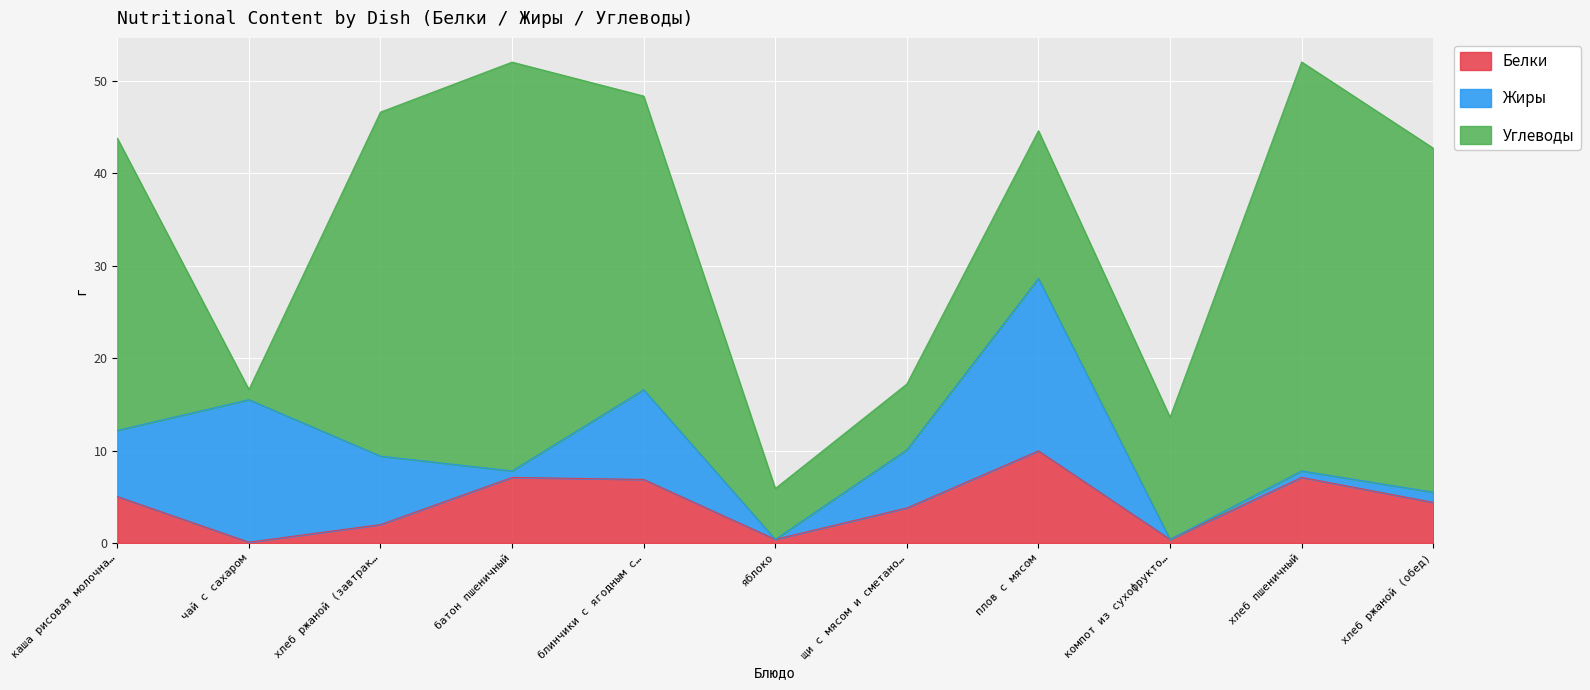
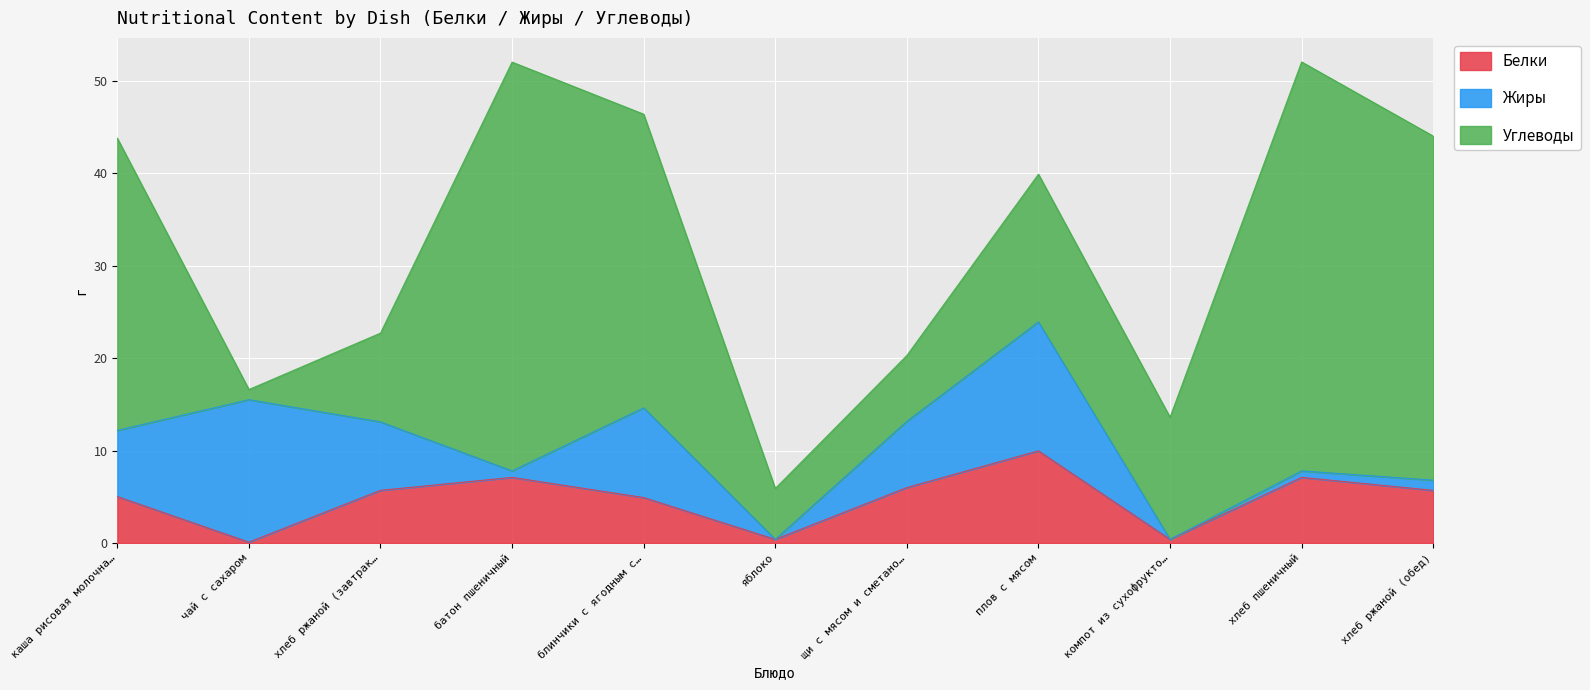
Белки, хлеб ржаной (завтрак…: 2 -> 6
Углеводы, хлеб ржаной (завтрак…: 37 -> 10
Белки, блинчики с ягодным с…: 7 -> 5
Белки, щи с мясом и сметано…: 4 -> 6
Жиры, щи с мясом и сметано…: 6 -> 7
Жиры, плов с мясом: 19 -> 14
Белки, хлеб ржаной (обед): 4 -> 6
